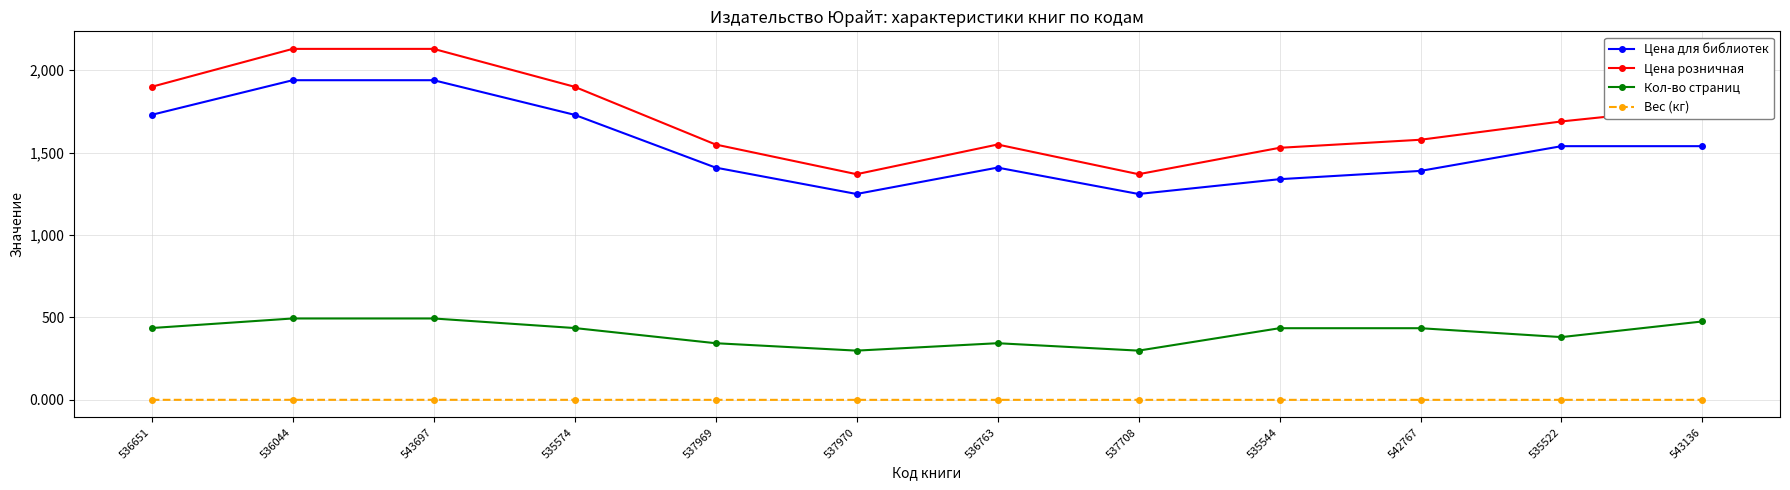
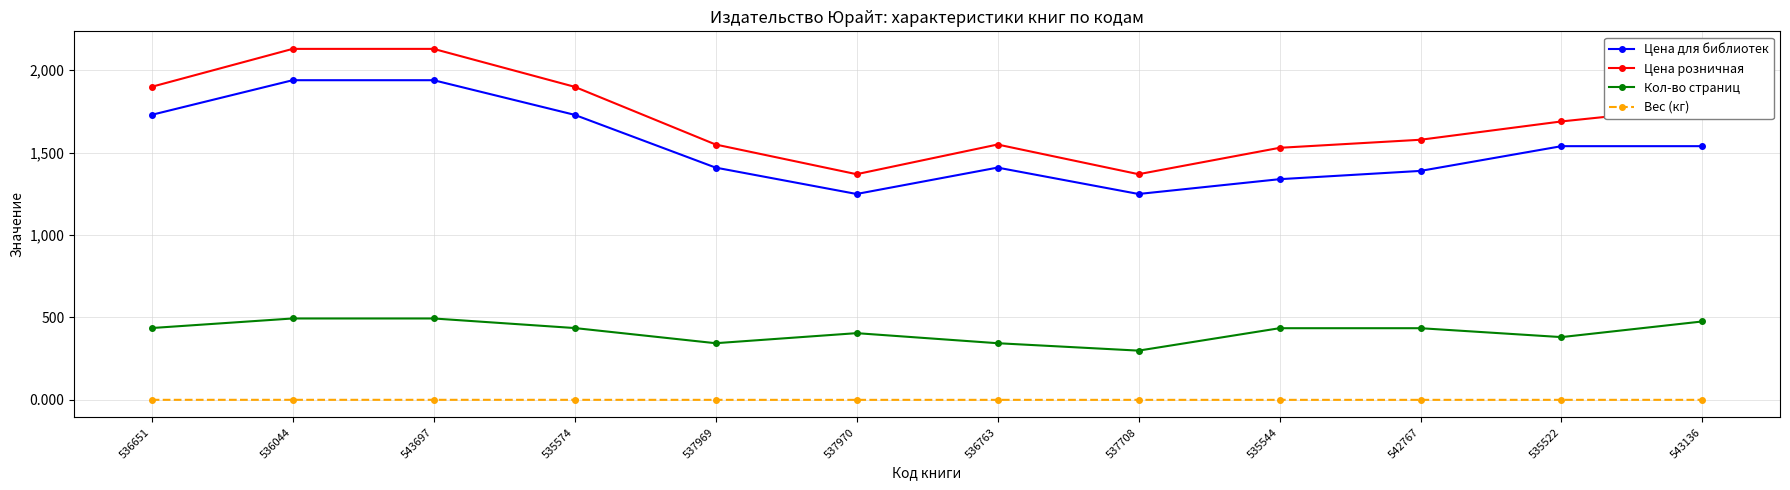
Кол-во страниц, 537970: 300 -> 410
